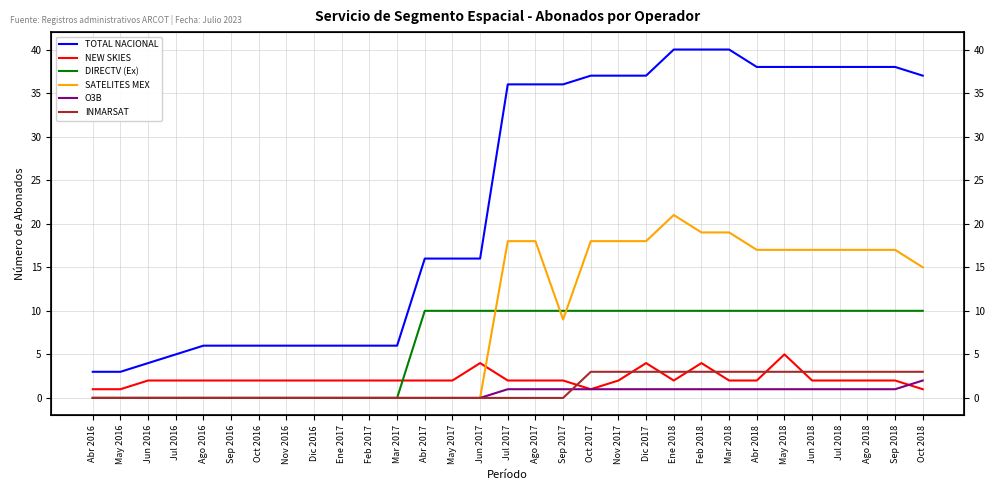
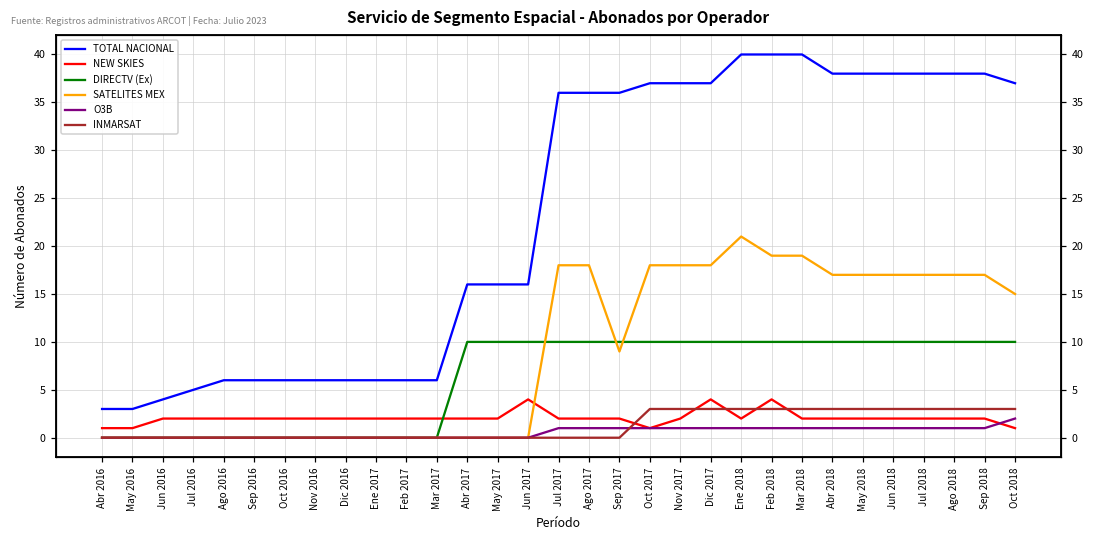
NEW SKIES, May 2018: 5 -> 2
